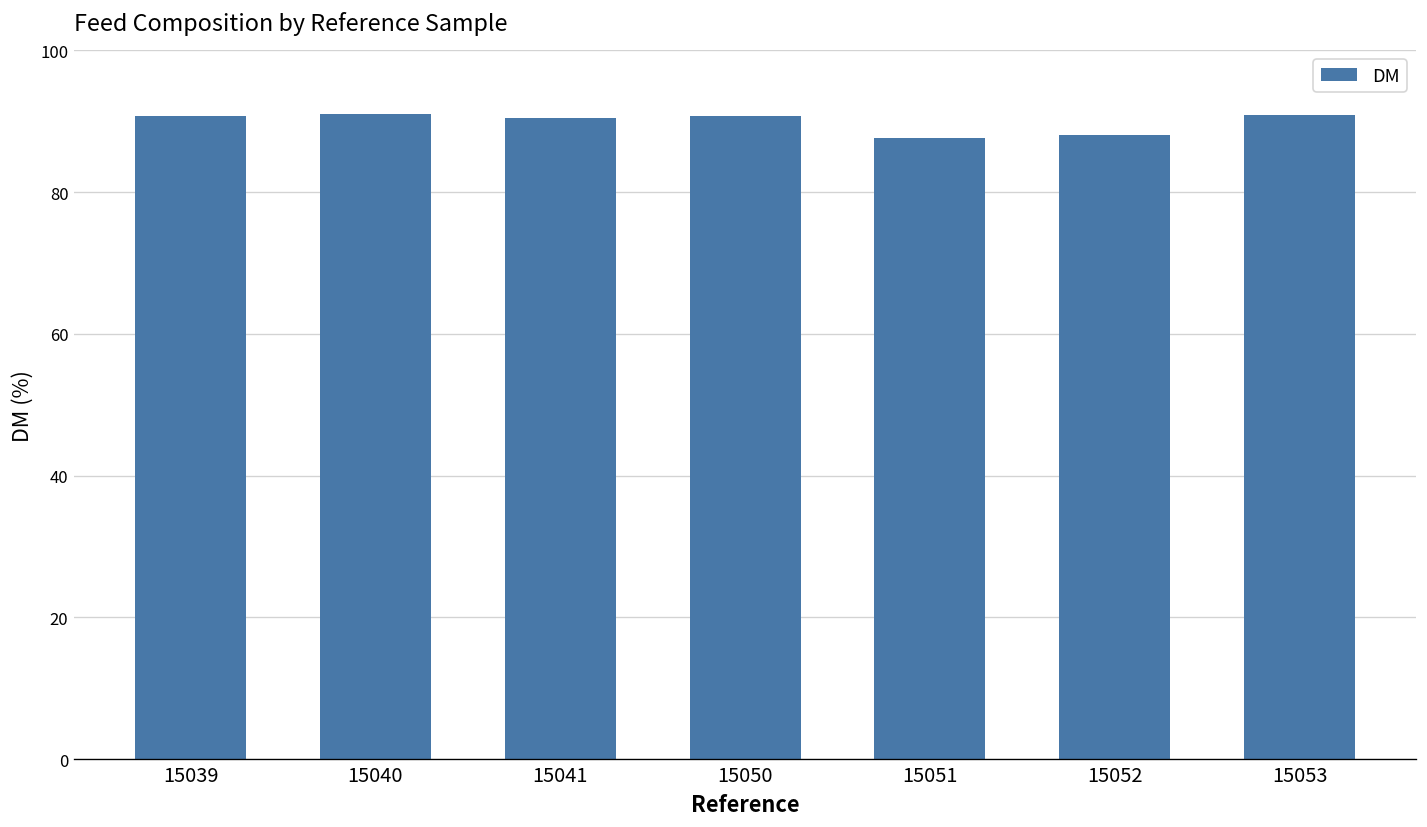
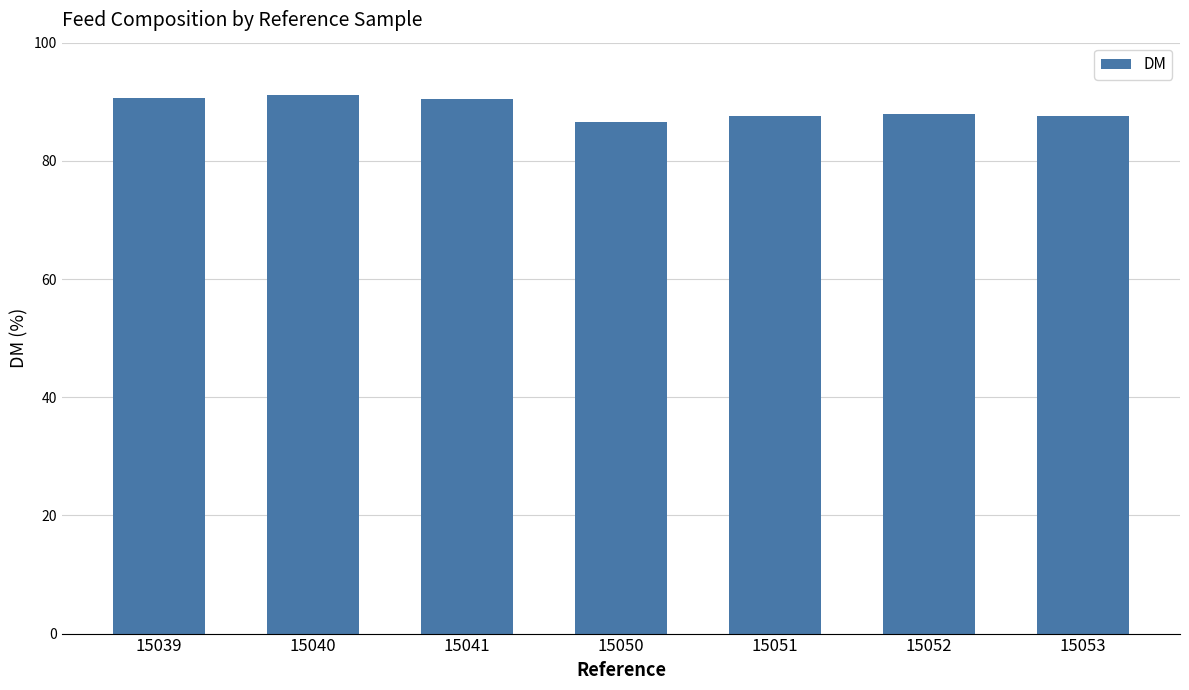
15050: 91 -> 87
15053: 91 -> 88
